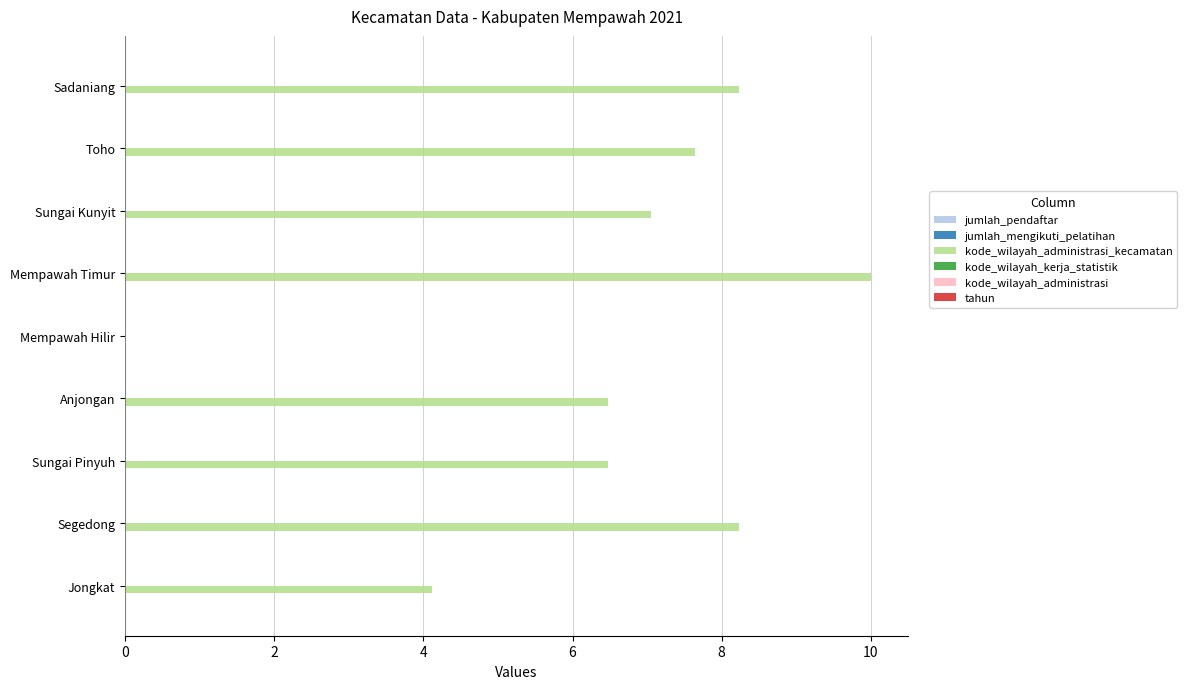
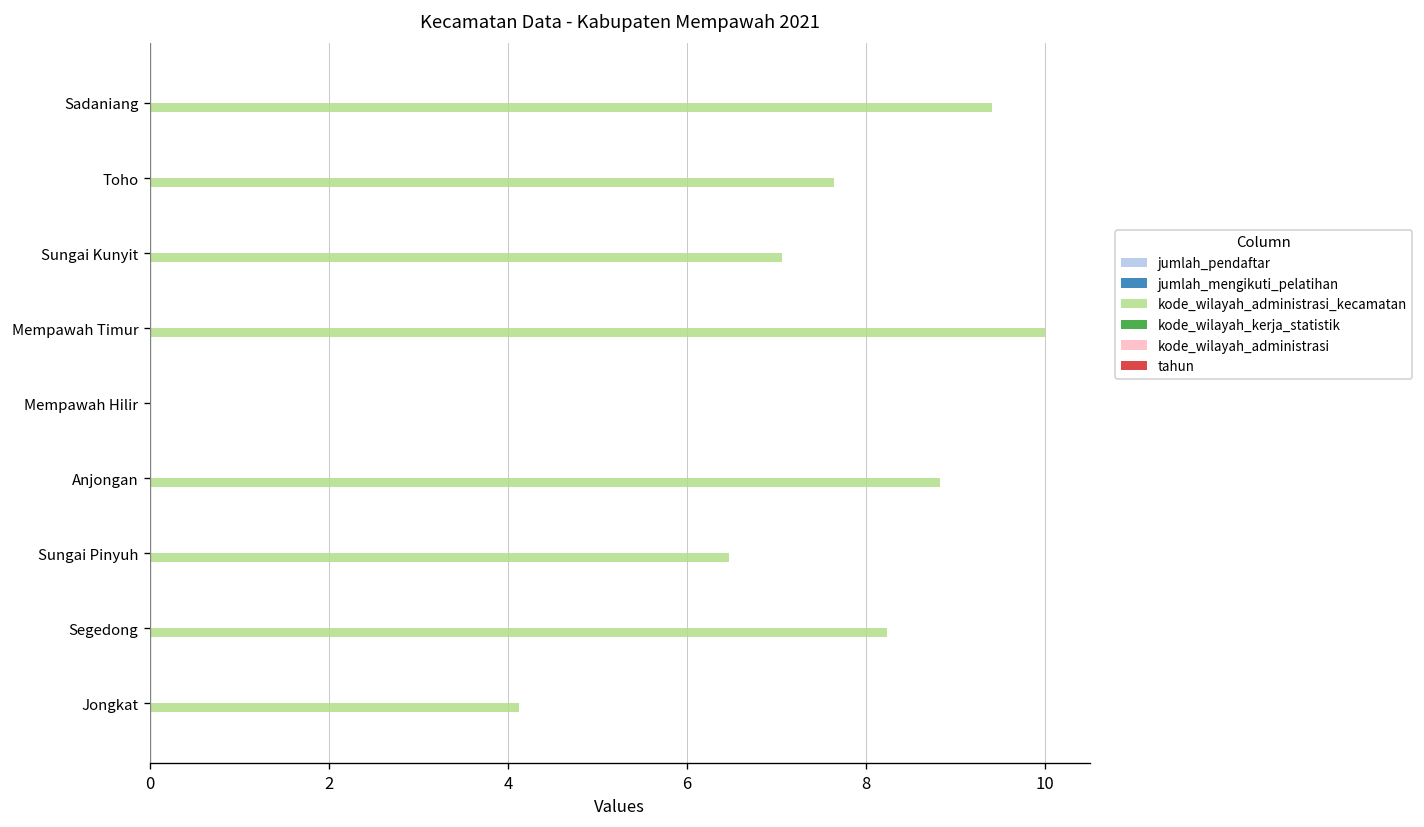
kode_wilayah_administrasi_kecamatan, Sadaniang: 8.2 -> 9.4
kode_wilayah_administrasi_kecamatan, Anjongan: 6.5 -> 8.8
